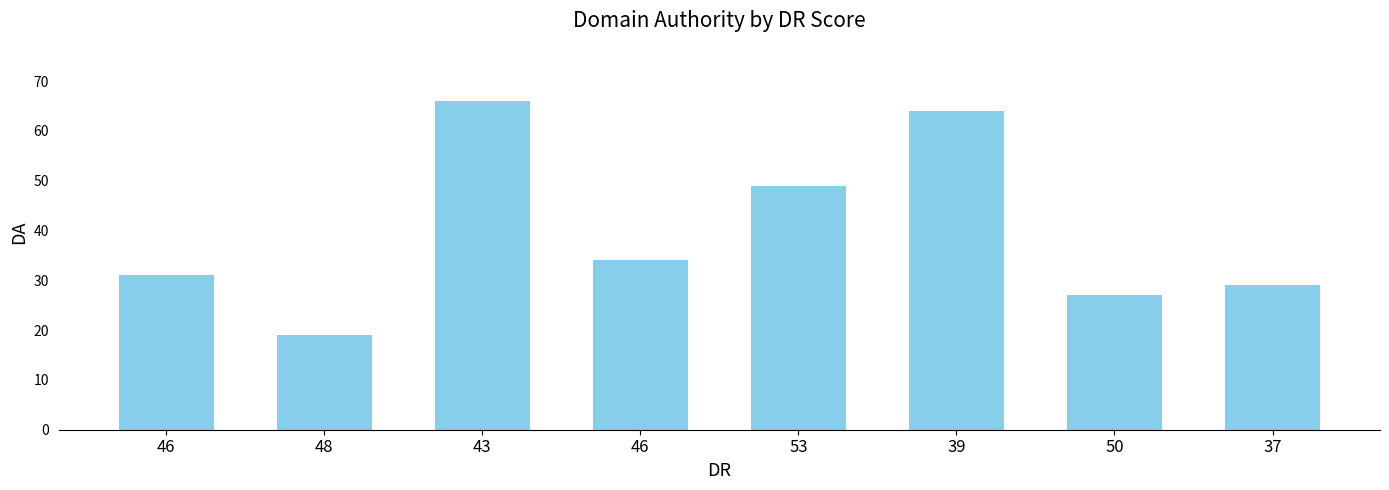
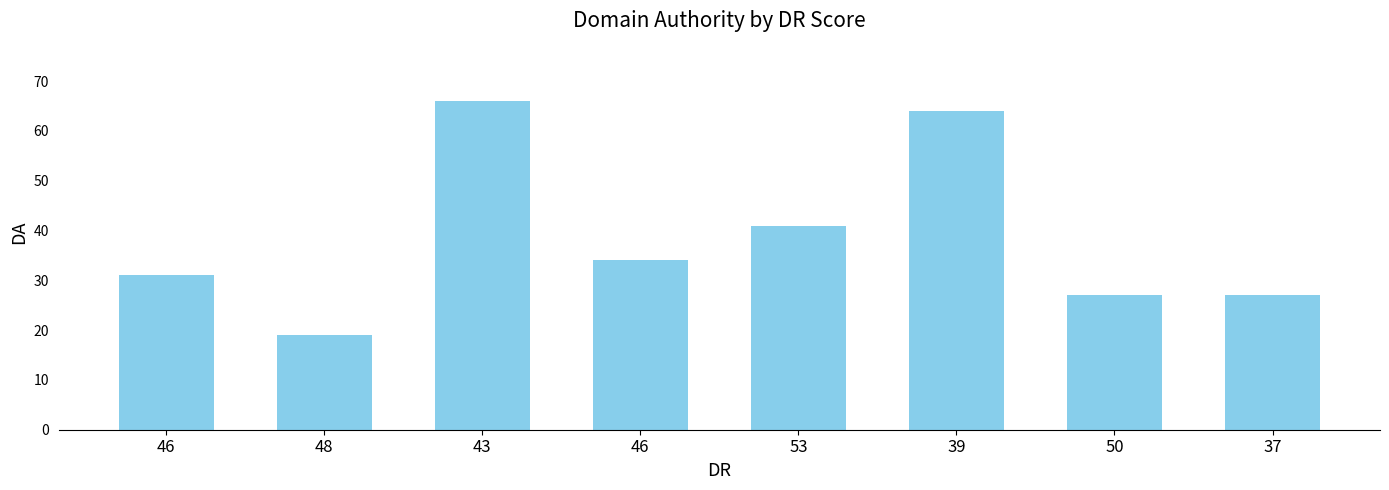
53: 49 -> 41
37: 29 -> 27
